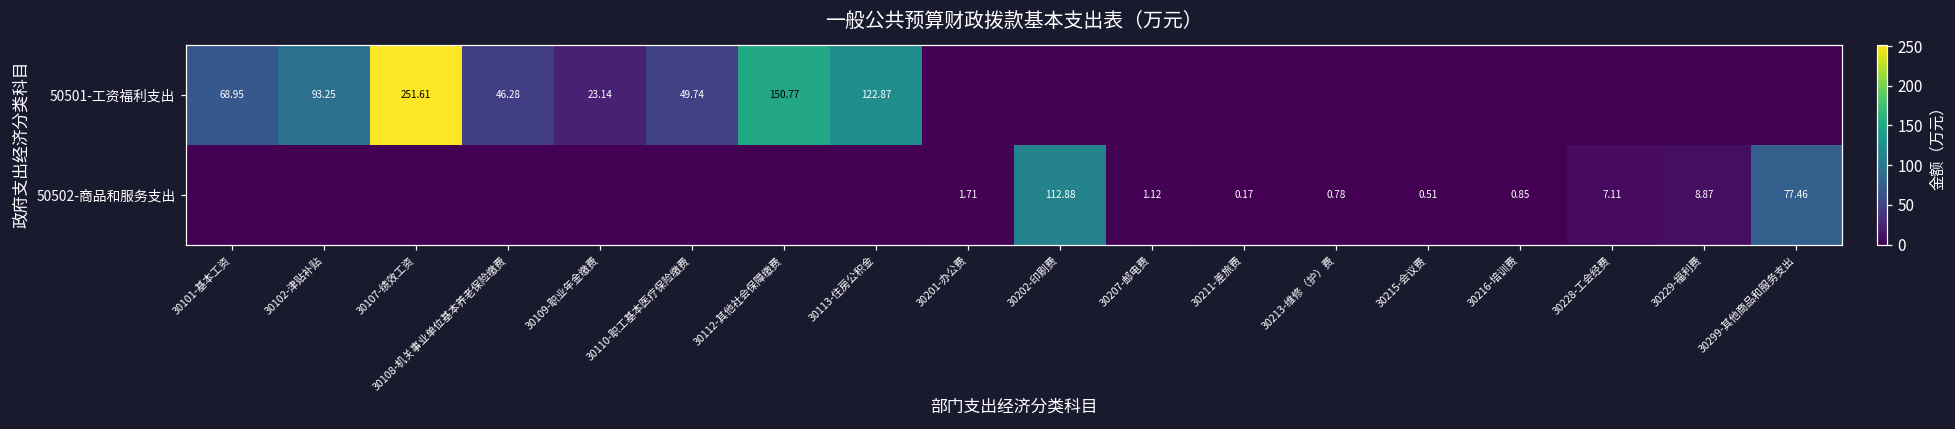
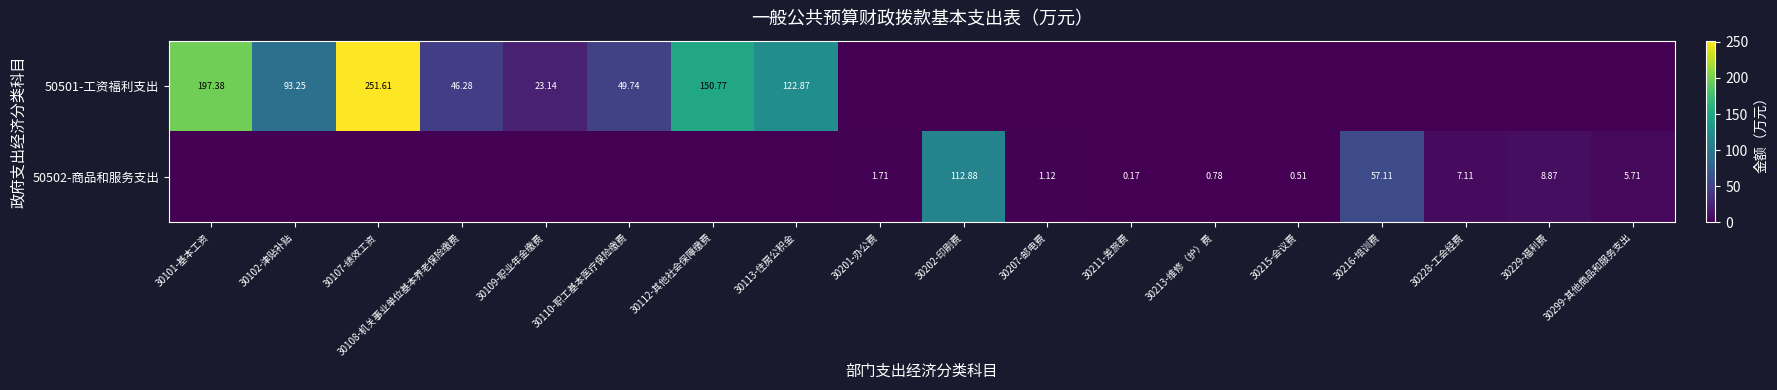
50501-工资福利支出, 30101-基本工资: 68.95 -> 197.38
50502-商品和服务支出, 30216-培训费: 0.85 -> 57.11
50502-商品和服务支出, 30299-其他商品和服务支出: 77.46 -> 5.71
